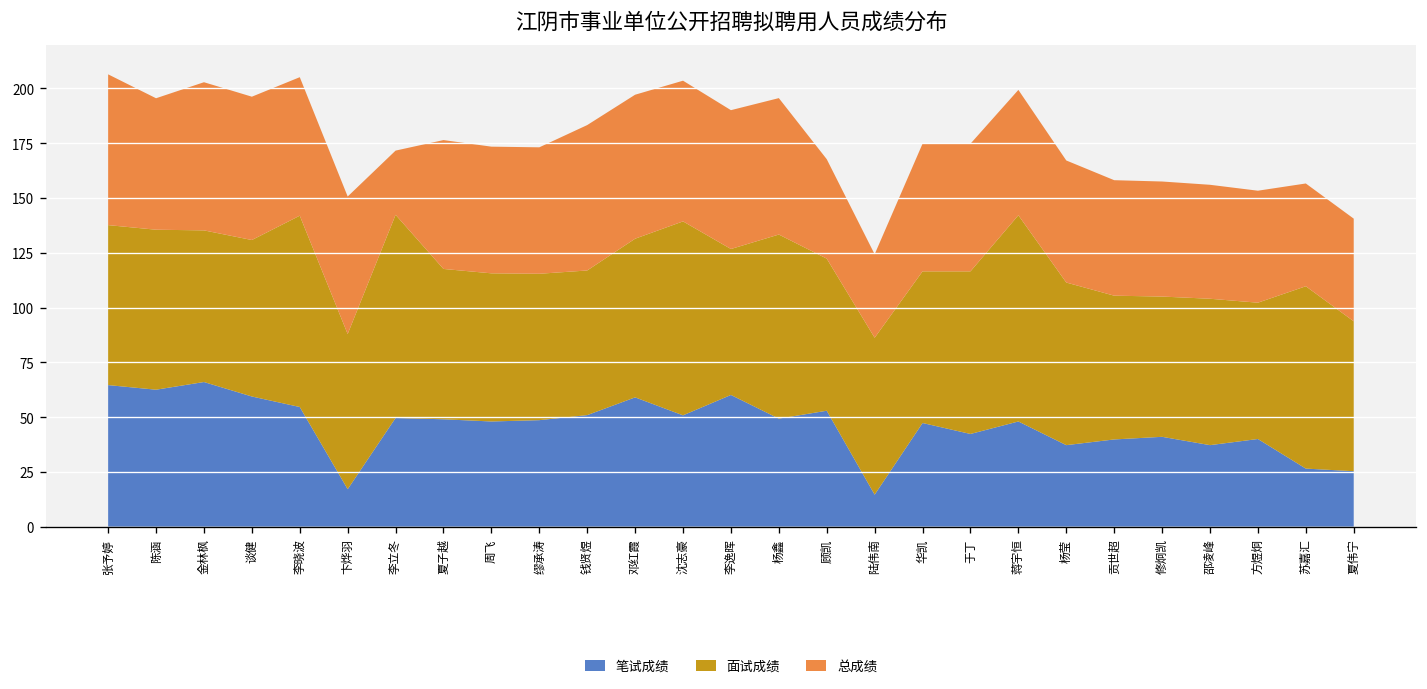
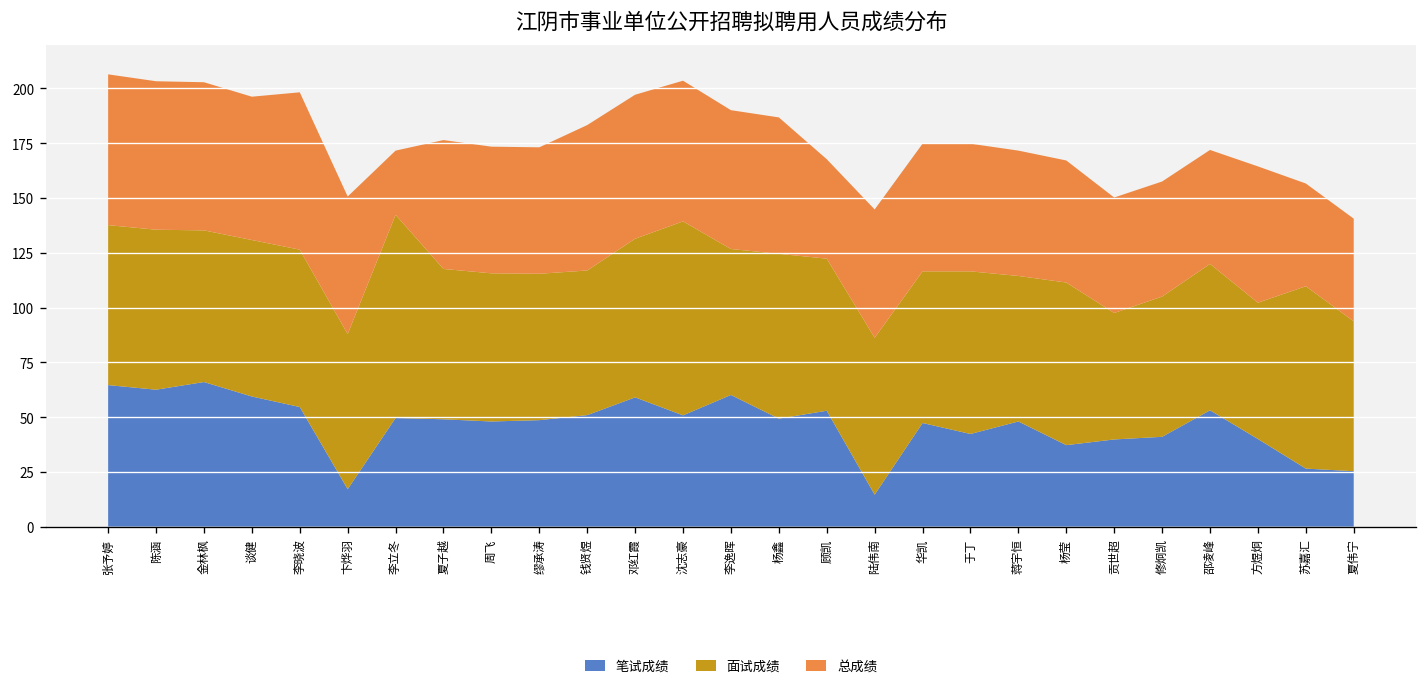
总成绩, 陈涵: 60 -> 68
面试成绩, 李晓波: 87 -> 72
总成绩, 李晓波: 63 -> 72
面试成绩, 杨鑫: 84 -> 75
总成绩, 陆伟南: 38 -> 59
面试成绩, 蒋宇恒: 94 -> 66
面试成绩, 贡世超: 66 -> 58
笔试成绩, 邵凌峰: 37 -> 53
总成绩, 方煜炯: 51 -> 62
